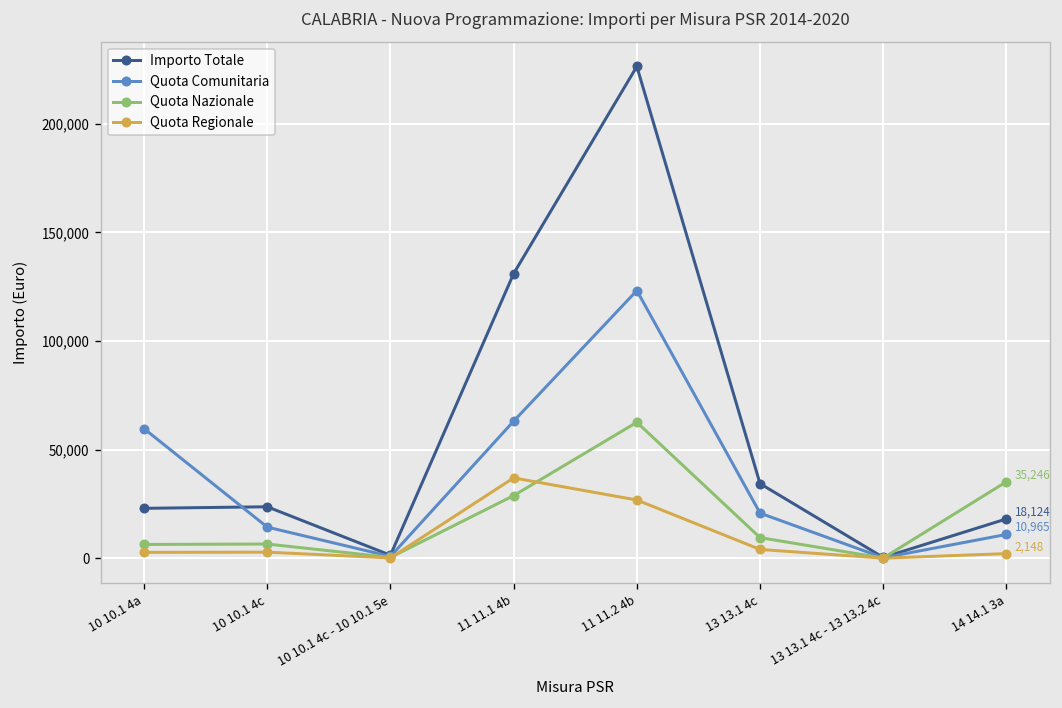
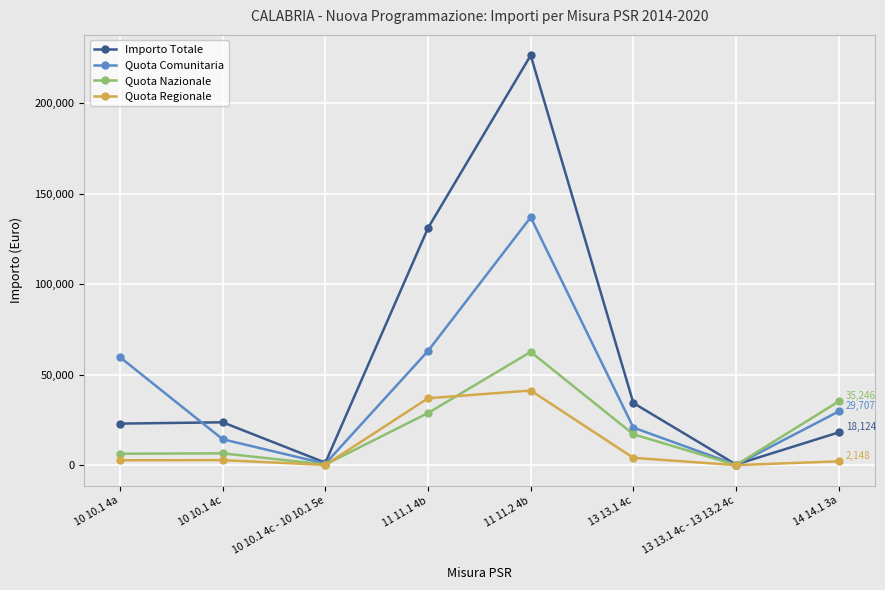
Quota Comunitaria, 11 11.2 4b: 123,000 -> 137,000
Quota Regionale, 11 11.2 4b: 27,000 -> 41,000
Quota Nazionale, 13 13.1 4c: 9,000 -> 17,000
Quota Comunitaria, 14 14.1 3a: 10,965 -> 29,707
